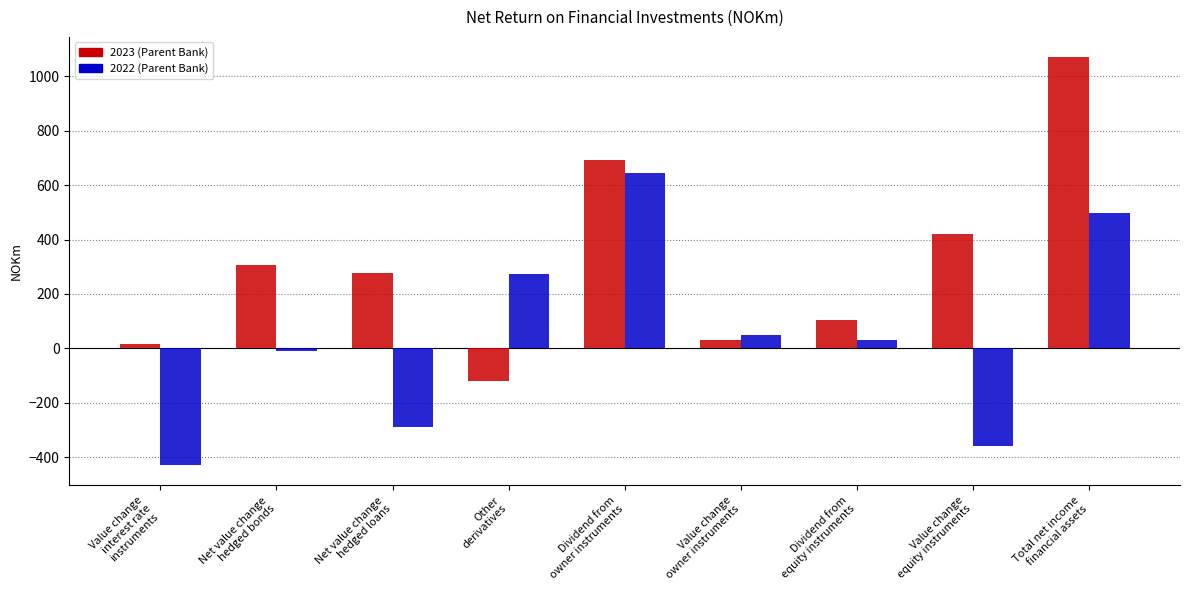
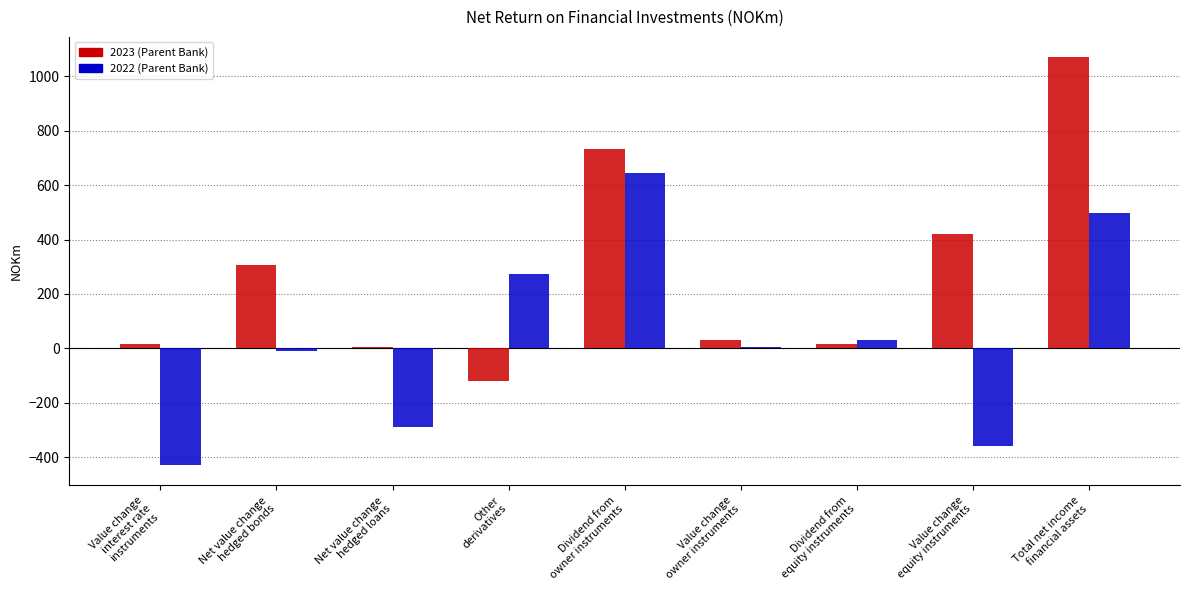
2023 (Parent Bank), Net value change hedged loans: 280 -> 10
2023 (Parent Bank), Dividend from owner instruments: 690 -> 730
2022 (Parent Bank), Value change owner instruments: 50 -> 0
2023 (Parent Bank), Dividend from equity instruments: 100 -> 20
